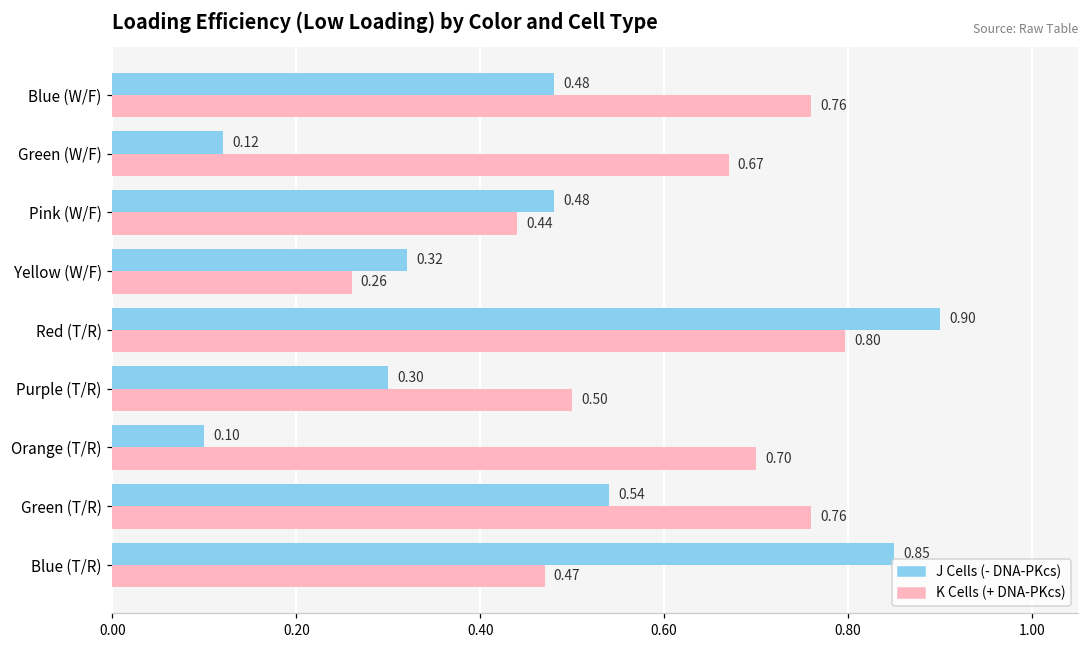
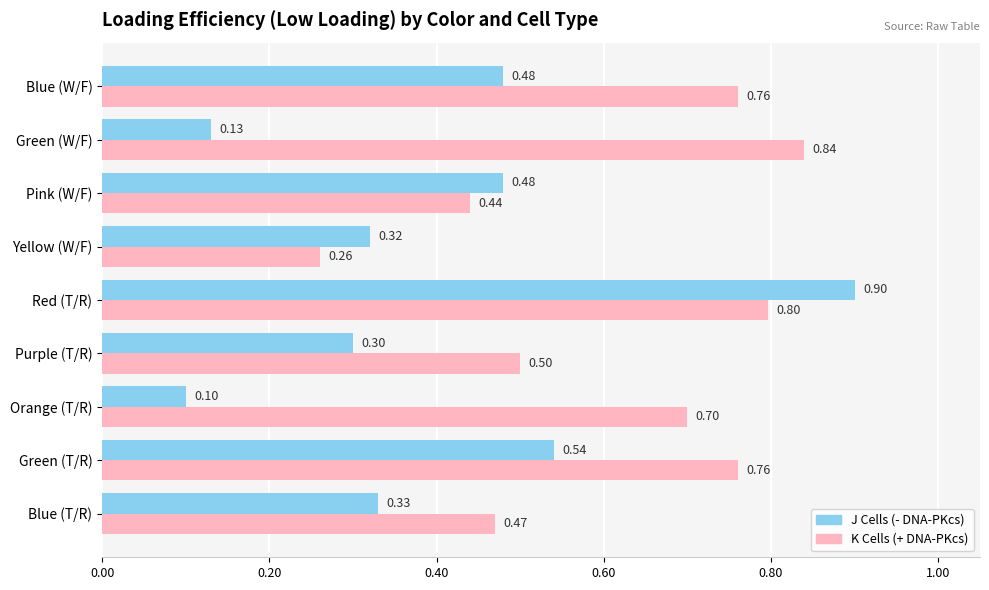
J Cells (- DNA-PKcs), Green (W/F): 0.12 -> 0.13
K Cells (+ DNA-PKcs), Green (W/F): 0.67 -> 0.84
J Cells (- DNA-PKcs), Blue (T/R): 0.85 -> 0.33
